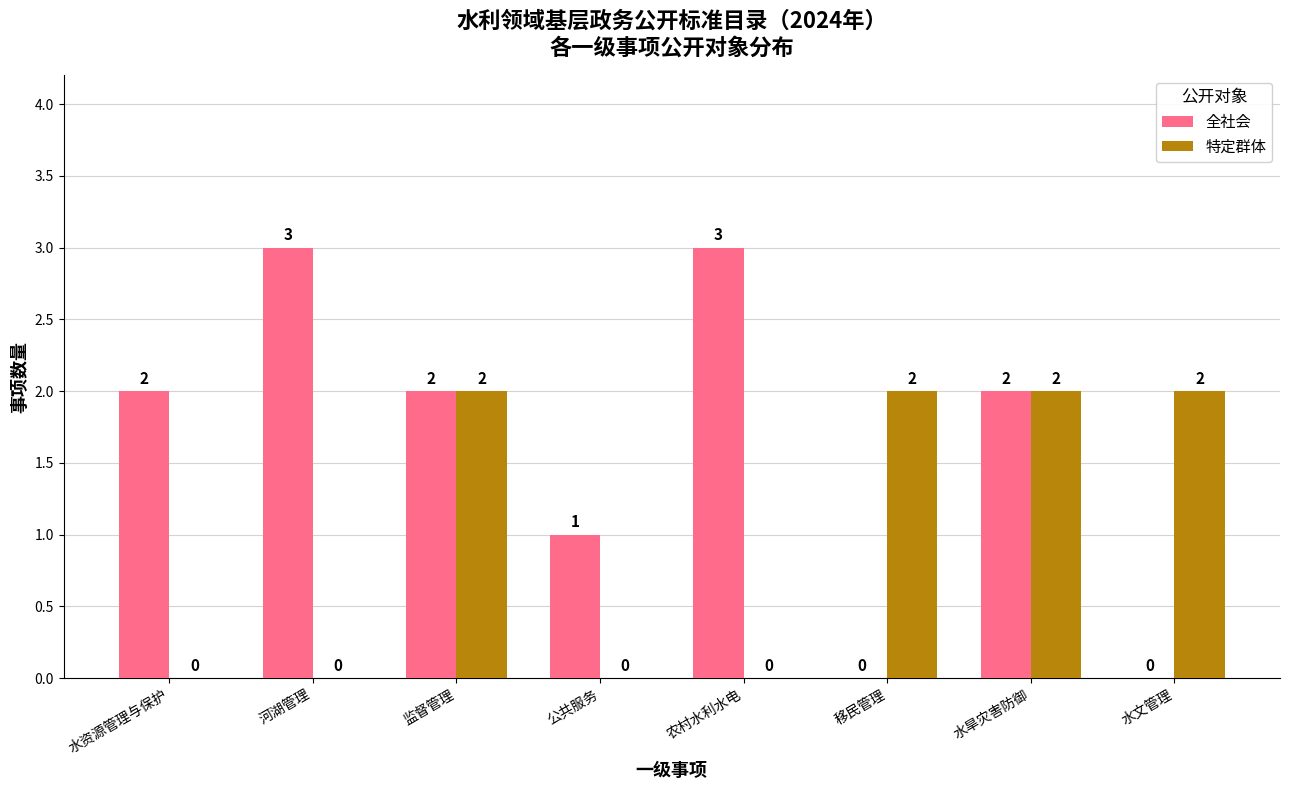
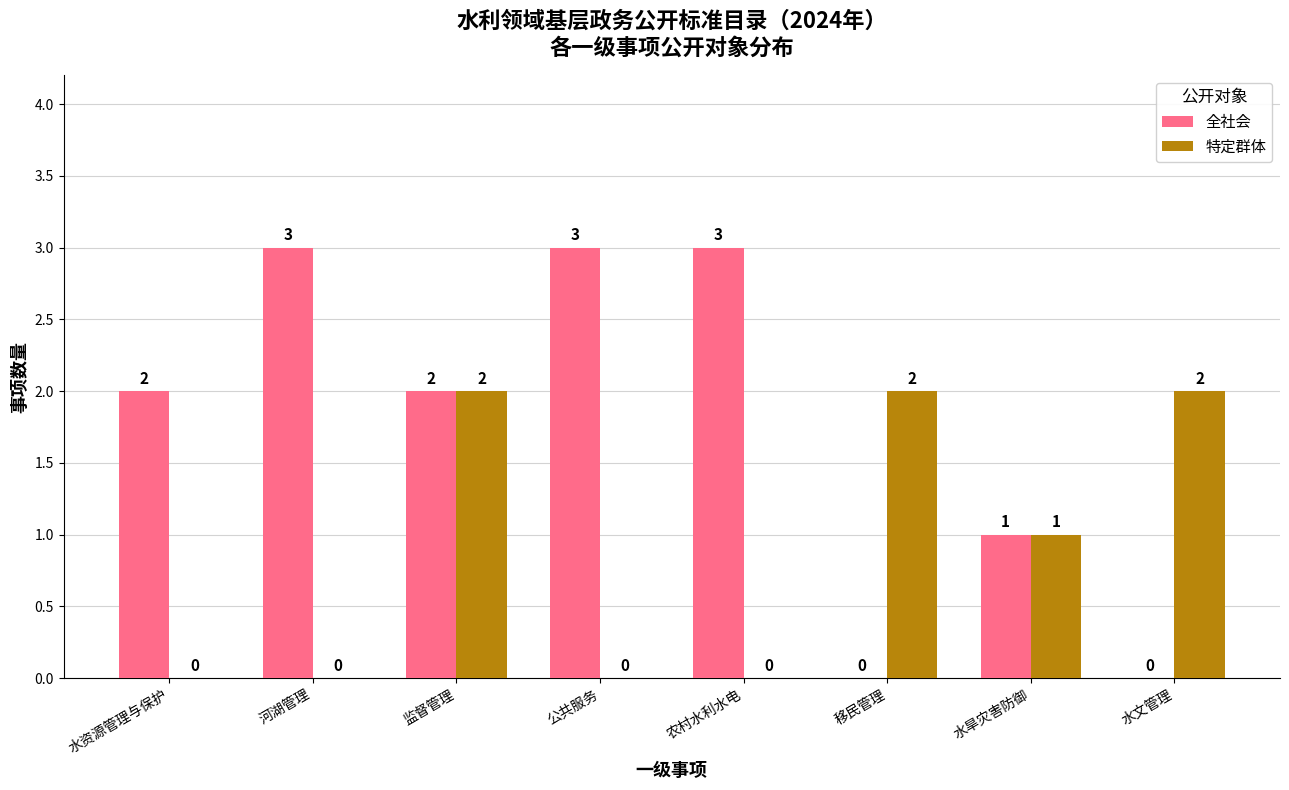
全社会, 公共服务: 1 -> 3
全社会, 水旱灾害防御: 2 -> 1
特定群体, 水旱灾害防御: 2 -> 1
